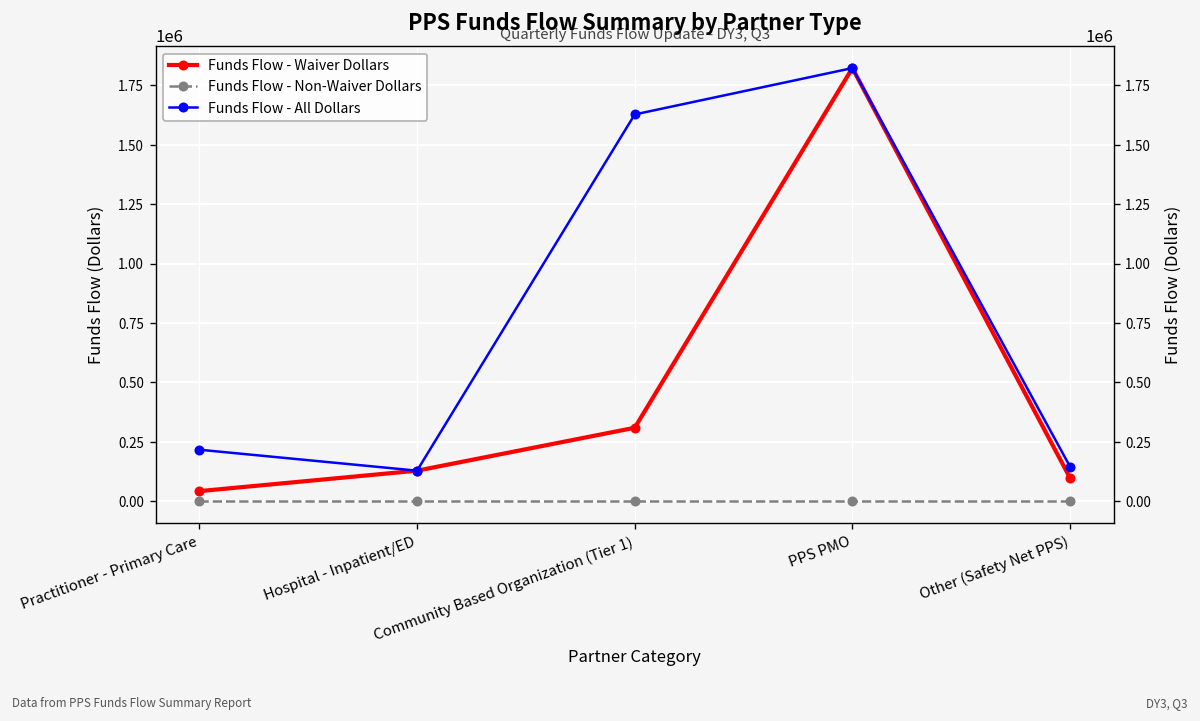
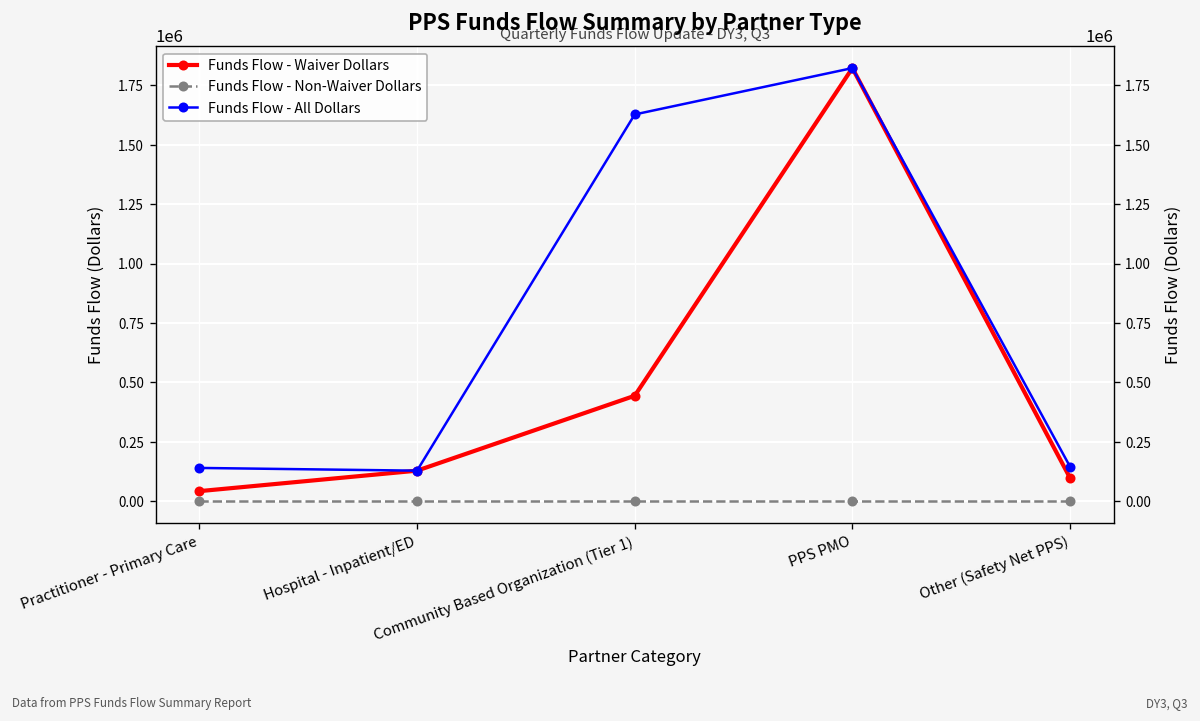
Funds Flow - All Dollars, Practitioner - Primary Care: 220000 -> 140000
Funds Flow - Waiver Dollars, Community Based Organization (Tier 1): 310000 -> 440000
